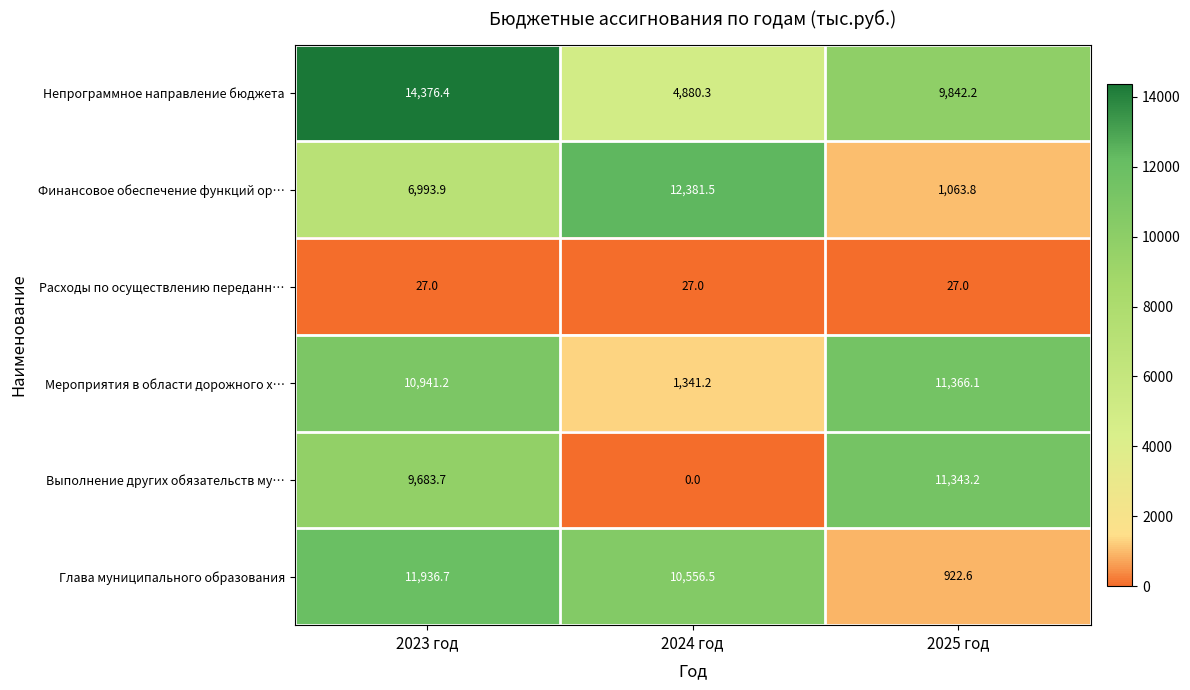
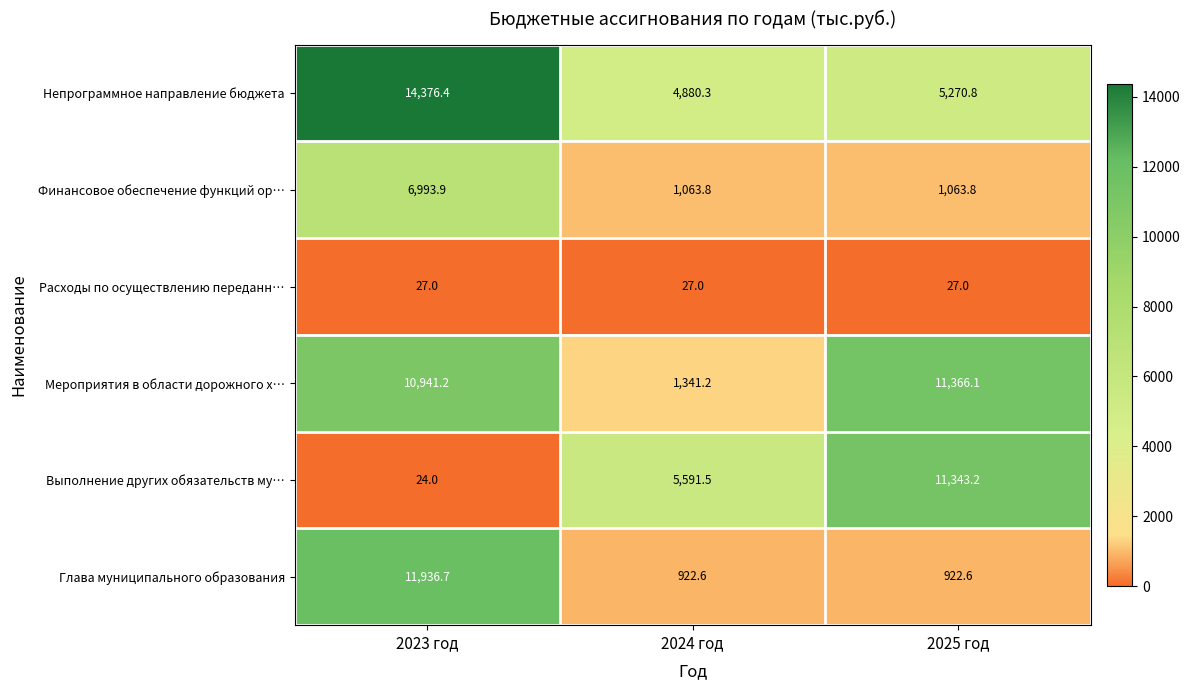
Непрограммное направление бюджета, 2025 год: 9,842.2 -> 5,270.8
Финансовое обеспечение функций ор…, 2024 год: 12,381.5 -> 1,063.8
Выполнение других обязательств му…, 2023 год: 9,683.7 -> 24.0
Выполнение других обязательств му…, 2024 год: 0.0 -> 5,591.5
Глава муниципального образования, 2024 год: 10,556.5 -> 922.6
